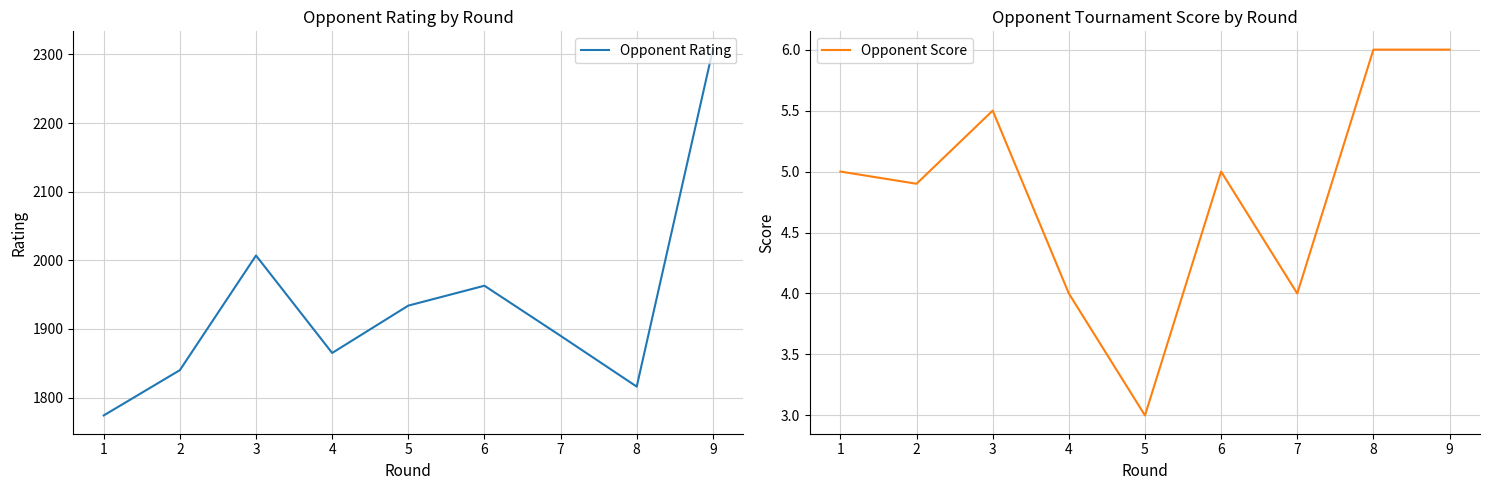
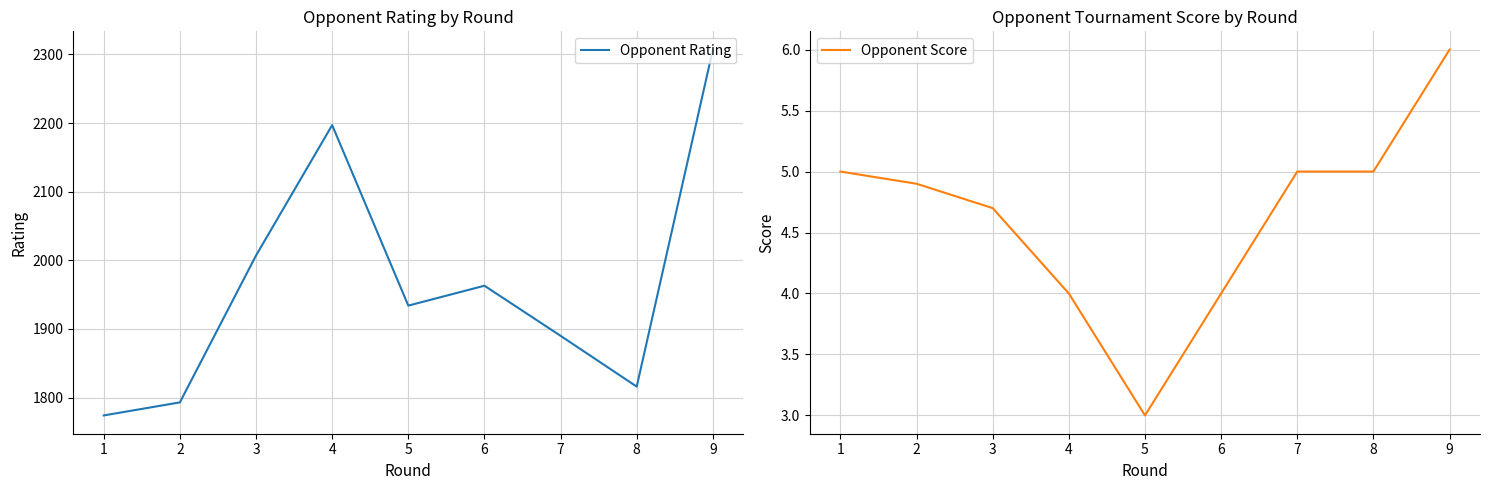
Opponent Rating by Round, 2: 1840 -> 1790
Opponent Rating by Round, 4: 1870 -> 2200
Opponent Tournament Score by Round, 3: 5.5 -> 4.7
Opponent Tournament Score by Round, 6: 5 -> 4
Opponent Tournament Score by Round, 7: 4 -> 5
Opponent Tournament Score by Round, 8: 6 -> 5
